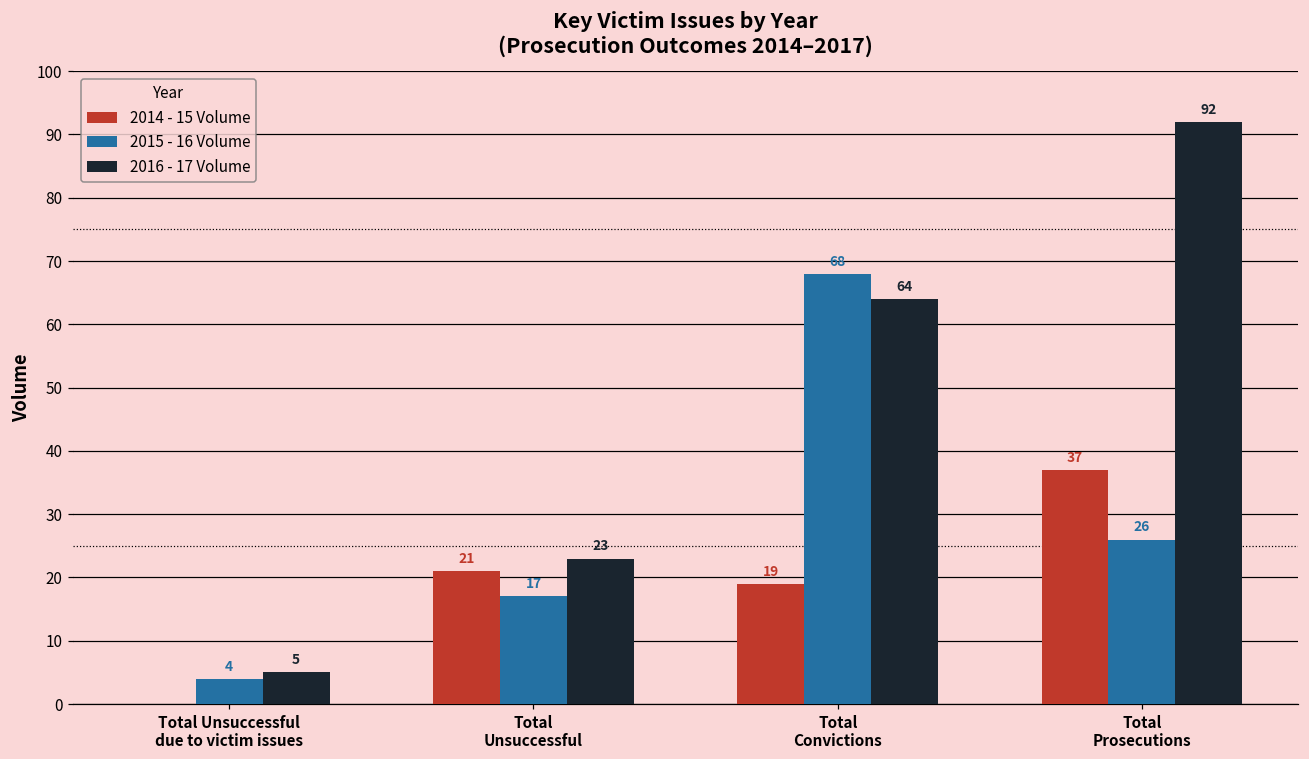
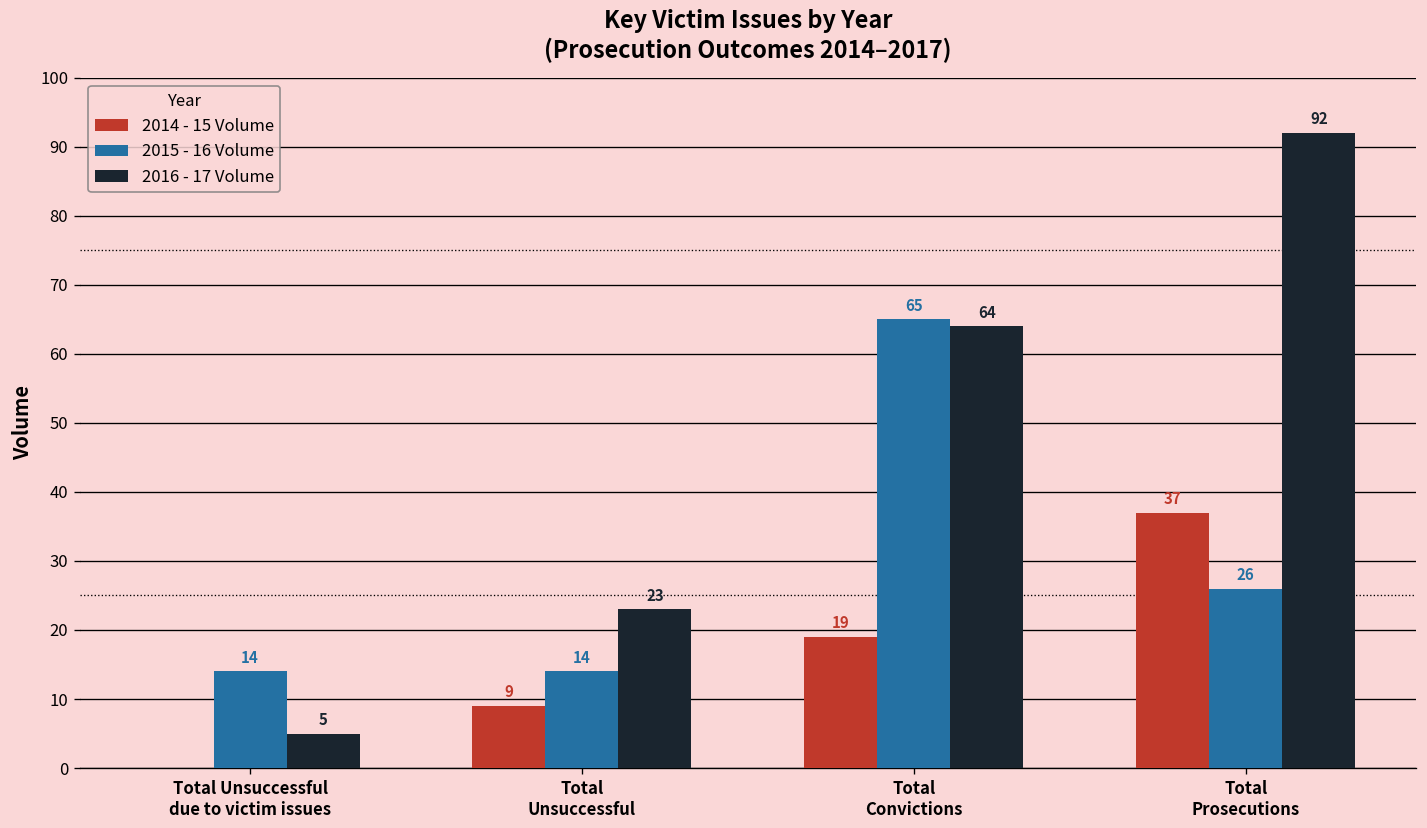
2015 - 16 Volume, Total Unsuccessful due to victim issues: 4 -> 14
2014 - 15 Volume, Total Unsuccessful: 21 -> 9
2015 - 16 Volume, Total Unsuccessful: 17 -> 14
2015 - 16 Volume, Total Convictions: 68 -> 65
